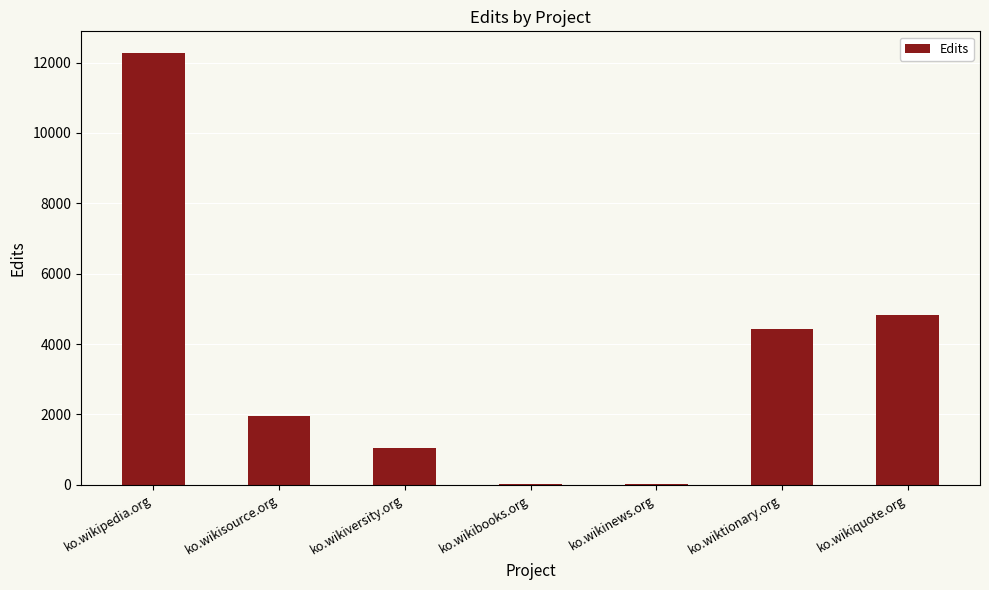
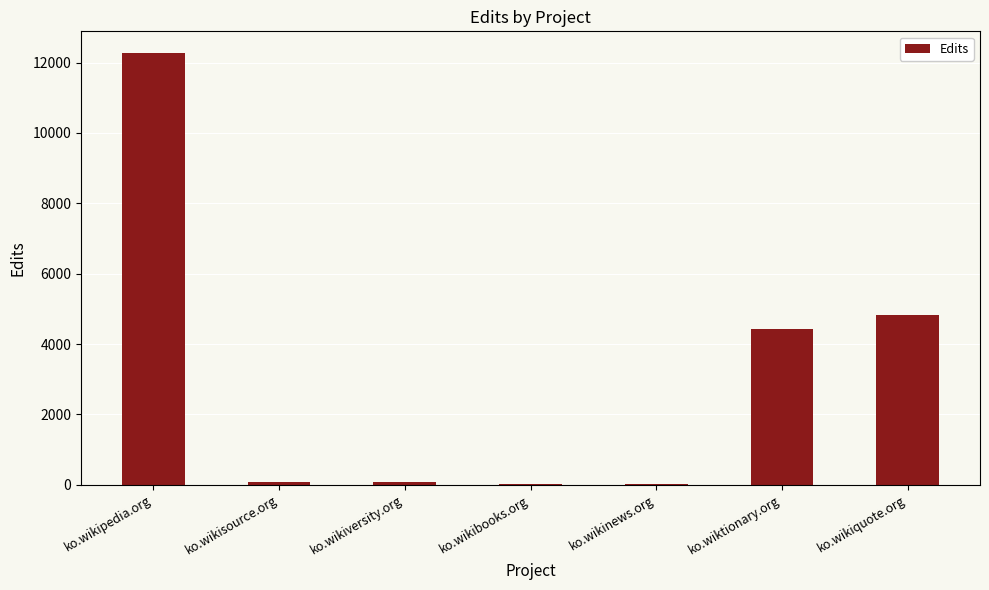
ko.wikisource.org: 1900 -> 100
ko.wikiversity.org: 1000 -> 100
